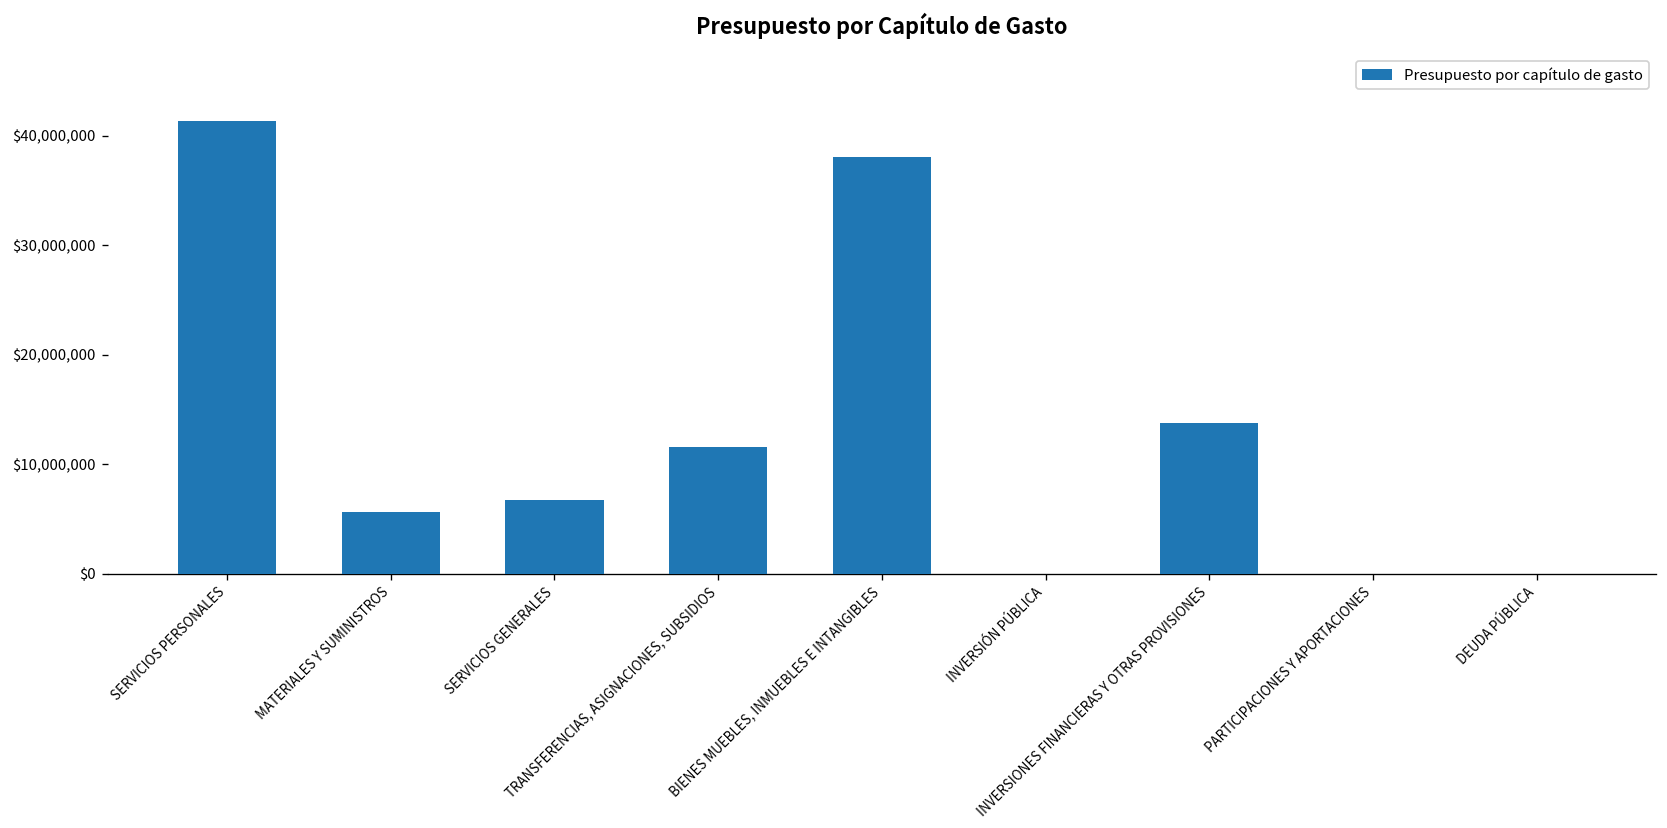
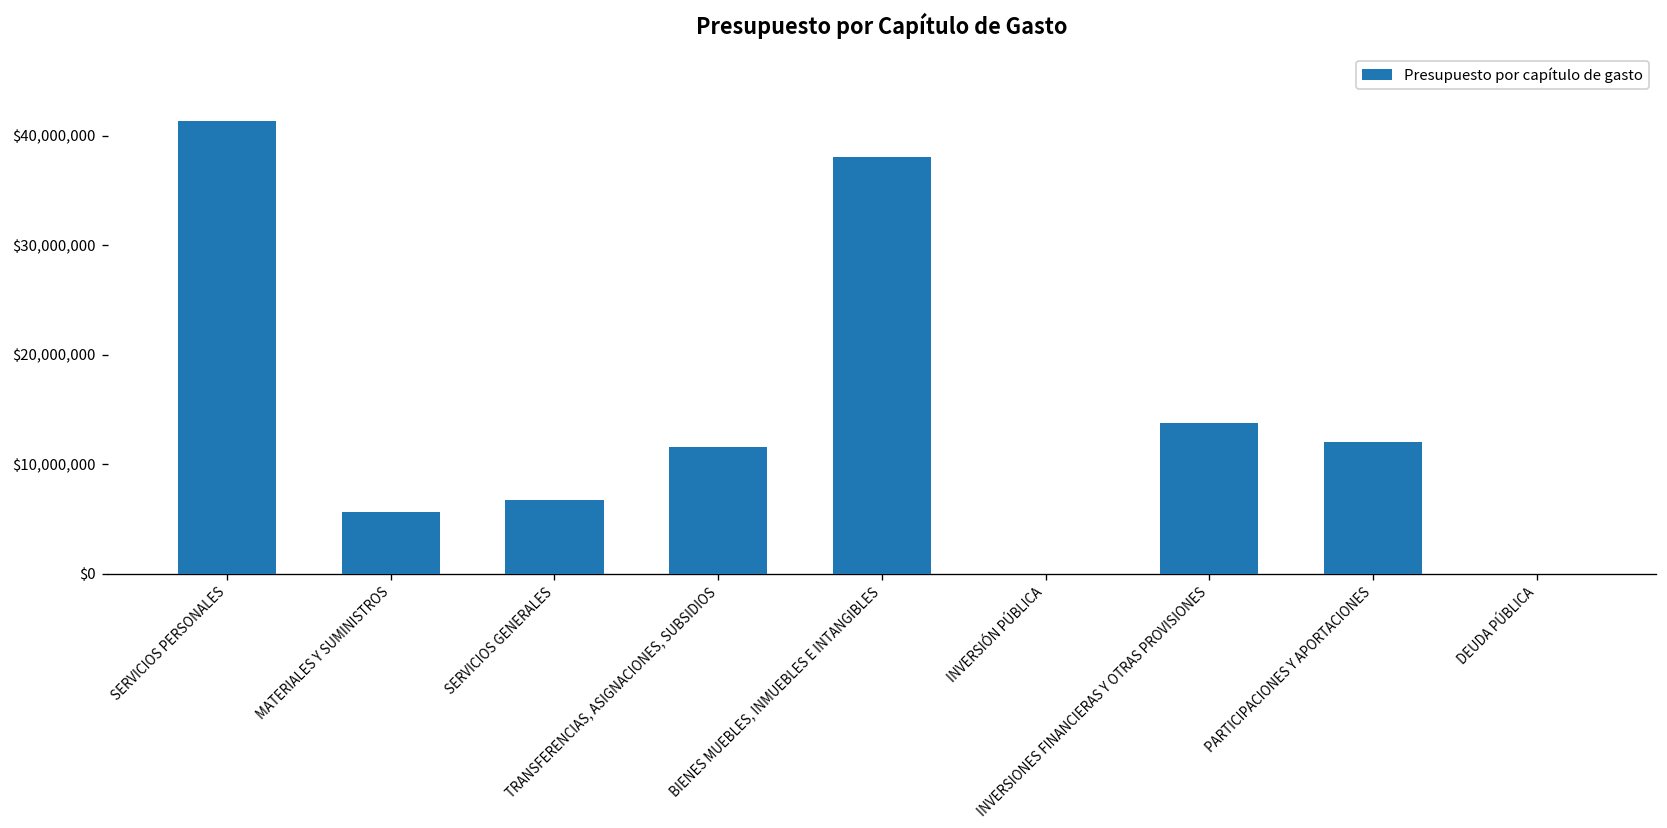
PARTICIPACIONES Y APORTACIONES: $0 -> $12,000,000
